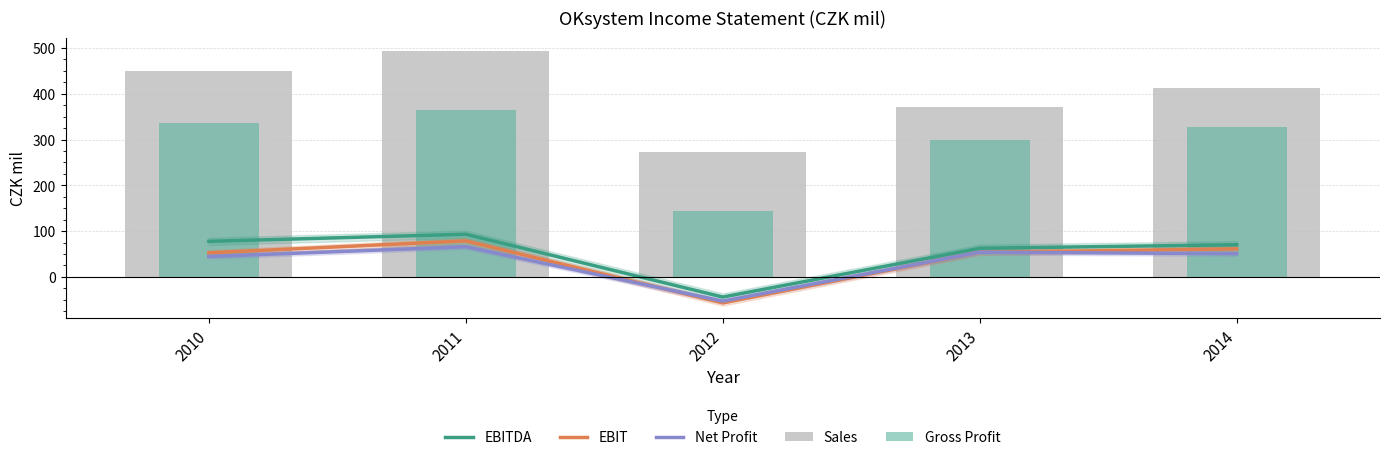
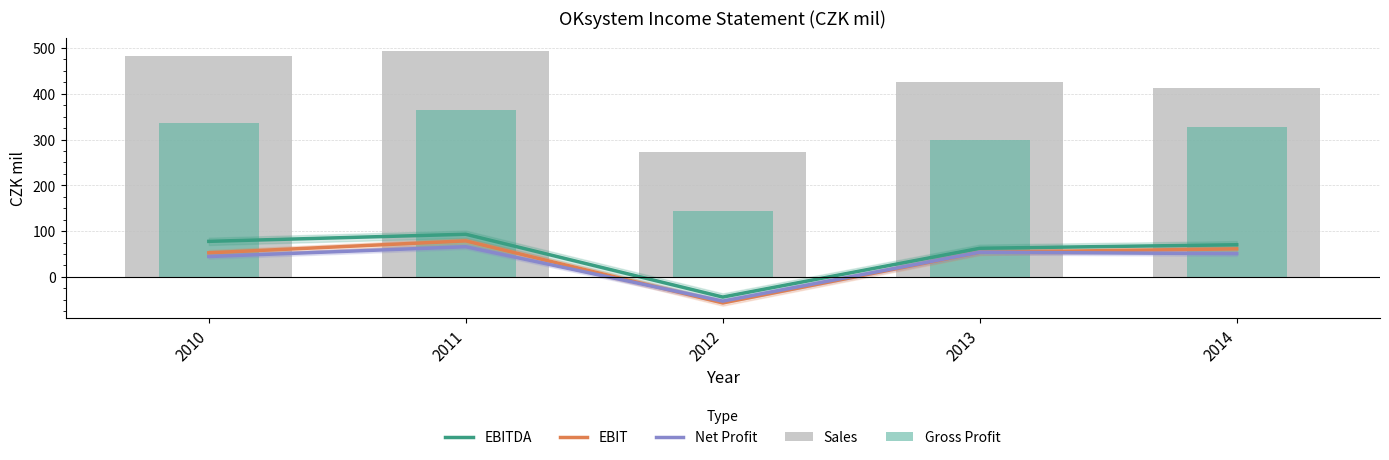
Sales, 2010: 450 -> 480
Sales, 2013: 370 -> 430
